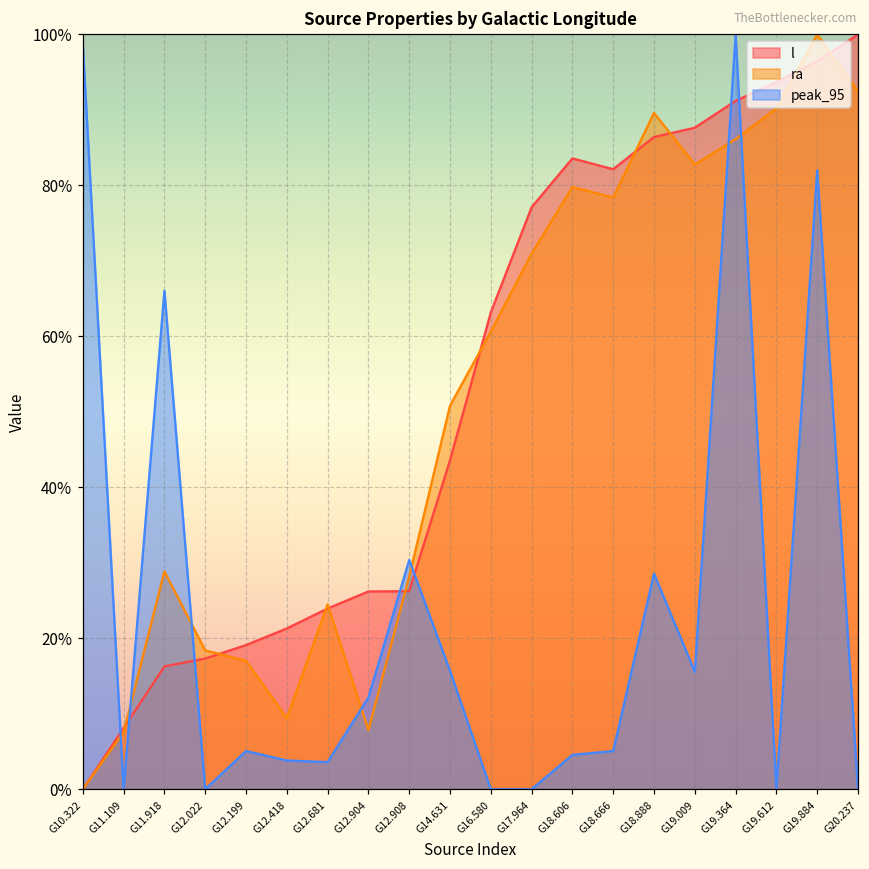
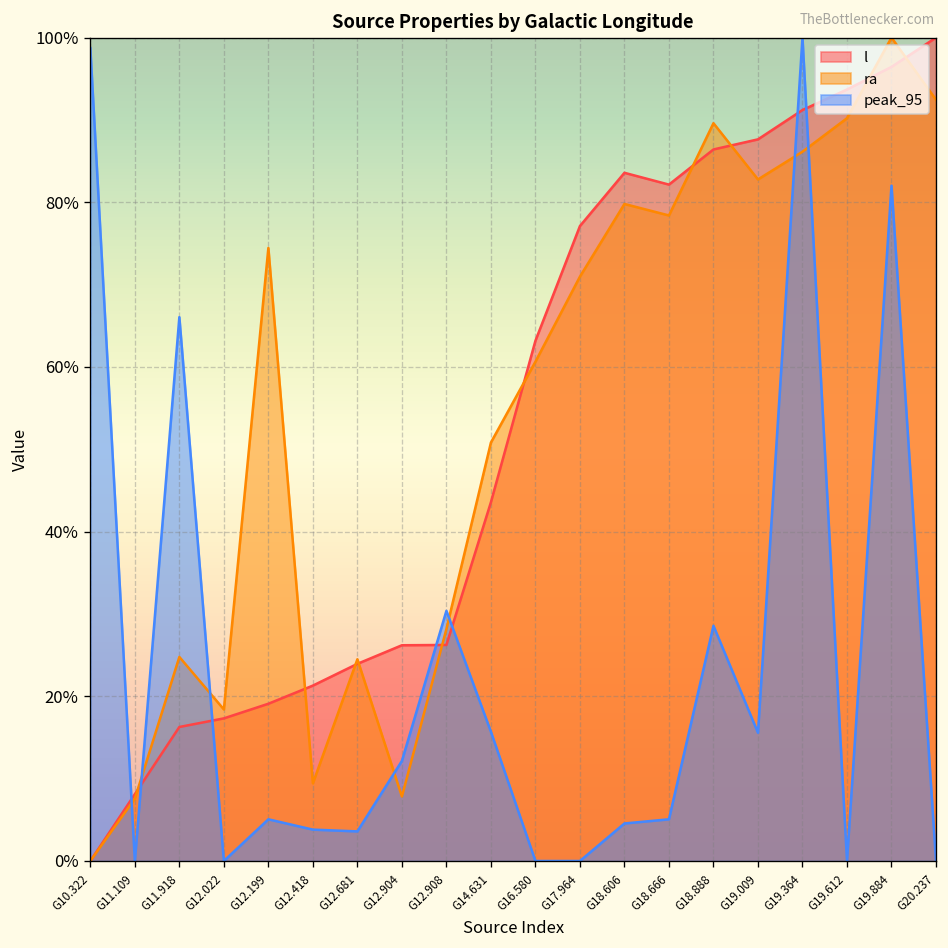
ra, G11.918: 29% -> 25%
ra, G12.199: 17% -> 74%
